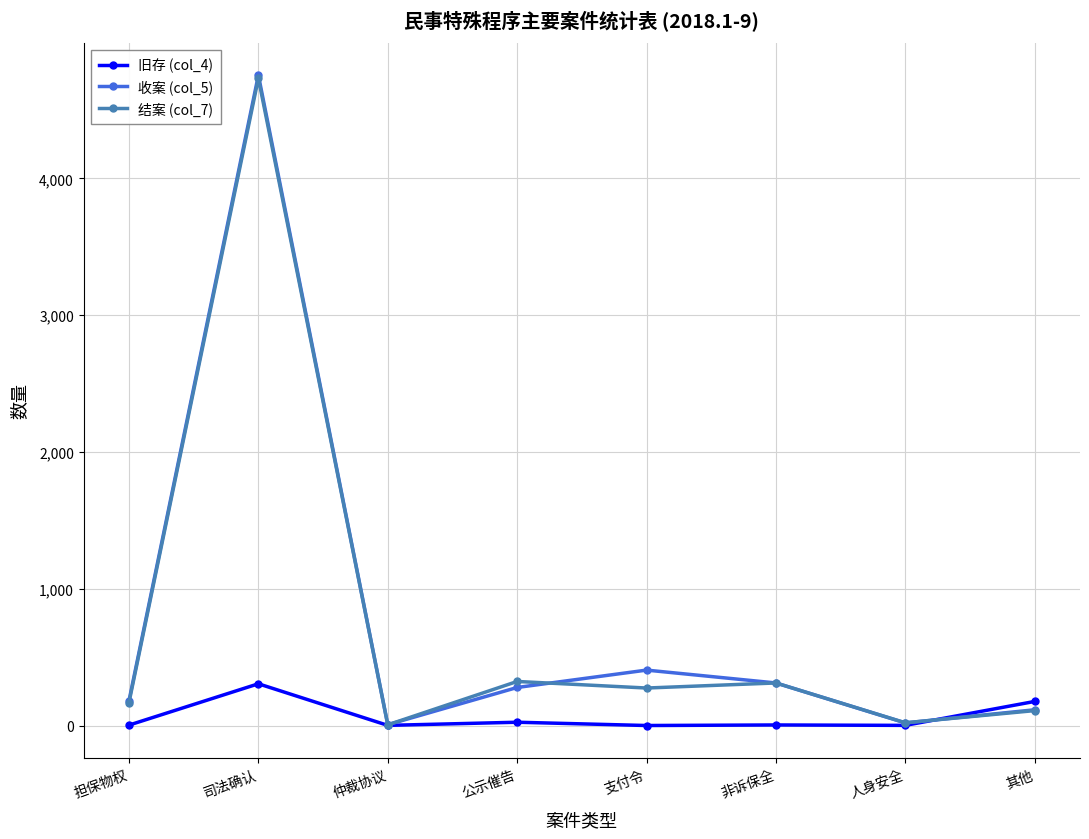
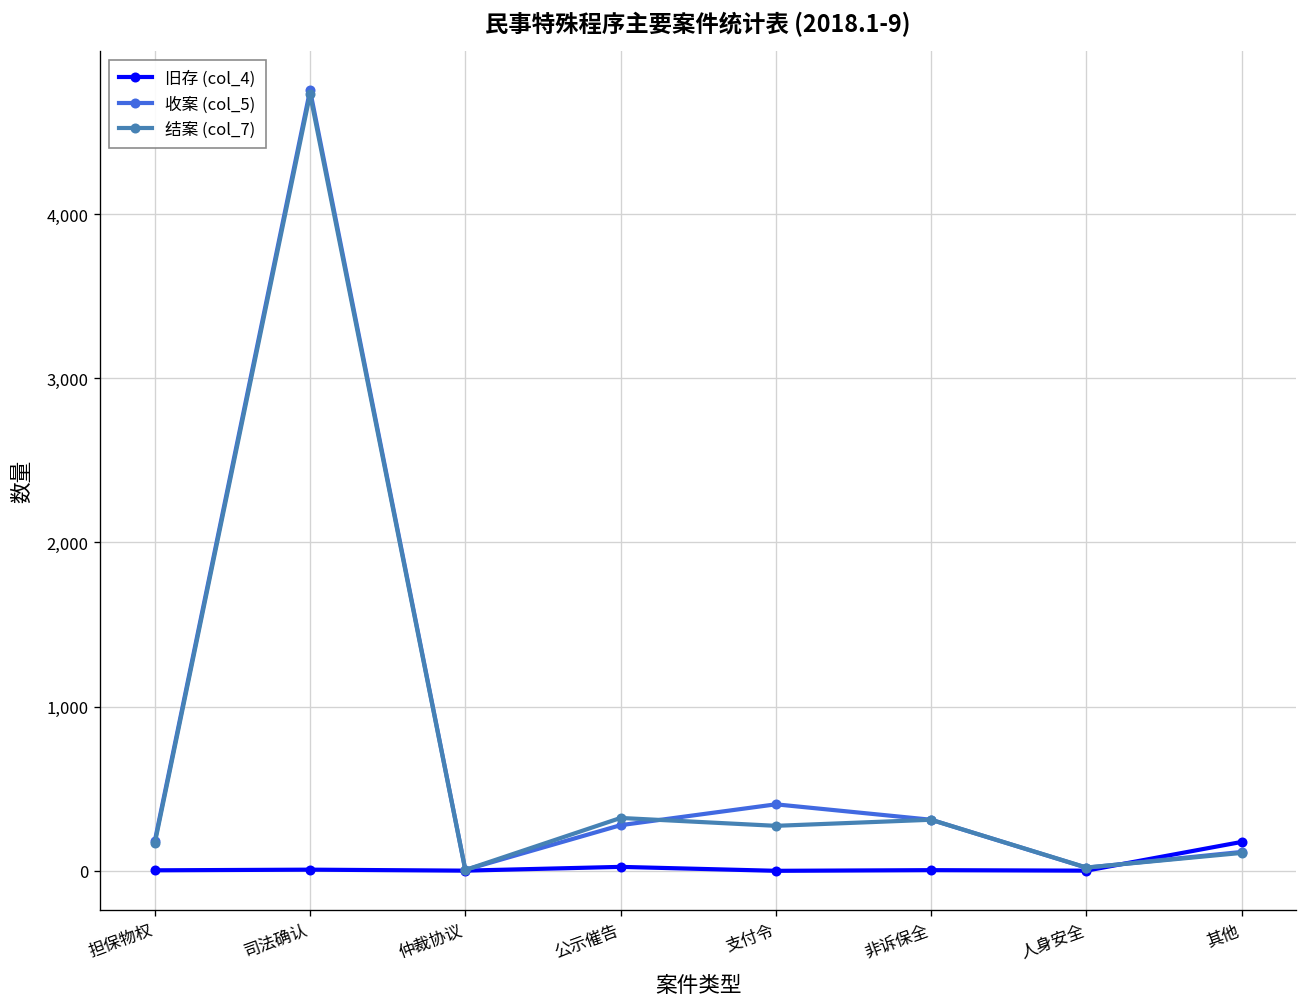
旧存 (col_4), 司法确认: 310 -> 10
